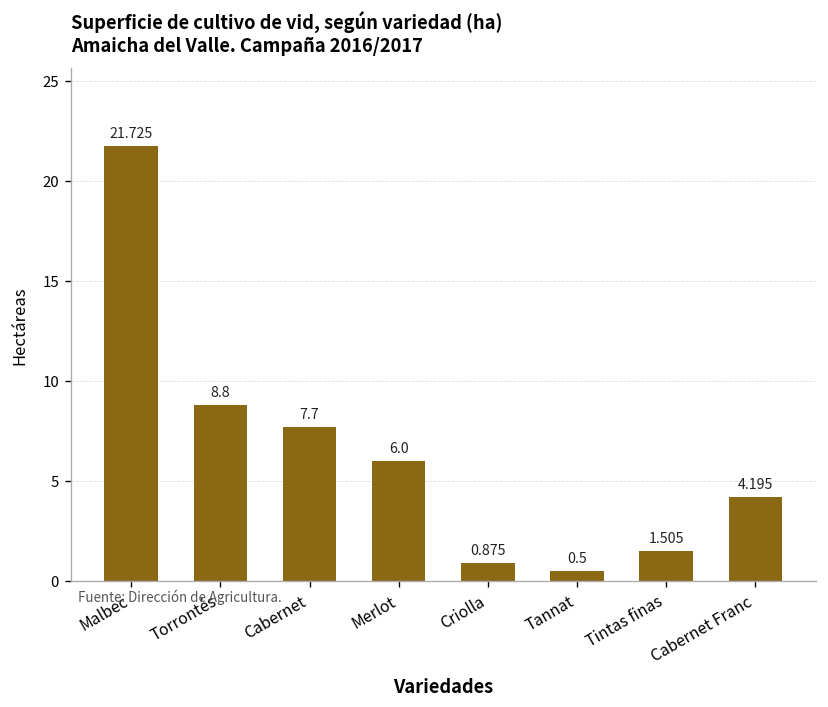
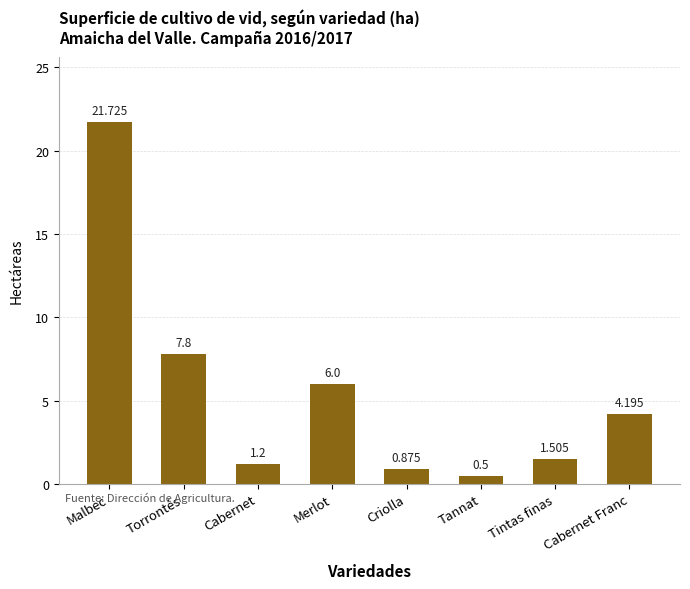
Torrontés: 8.8 -> 7.8
Cabernet: 7.7 -> 1.2
